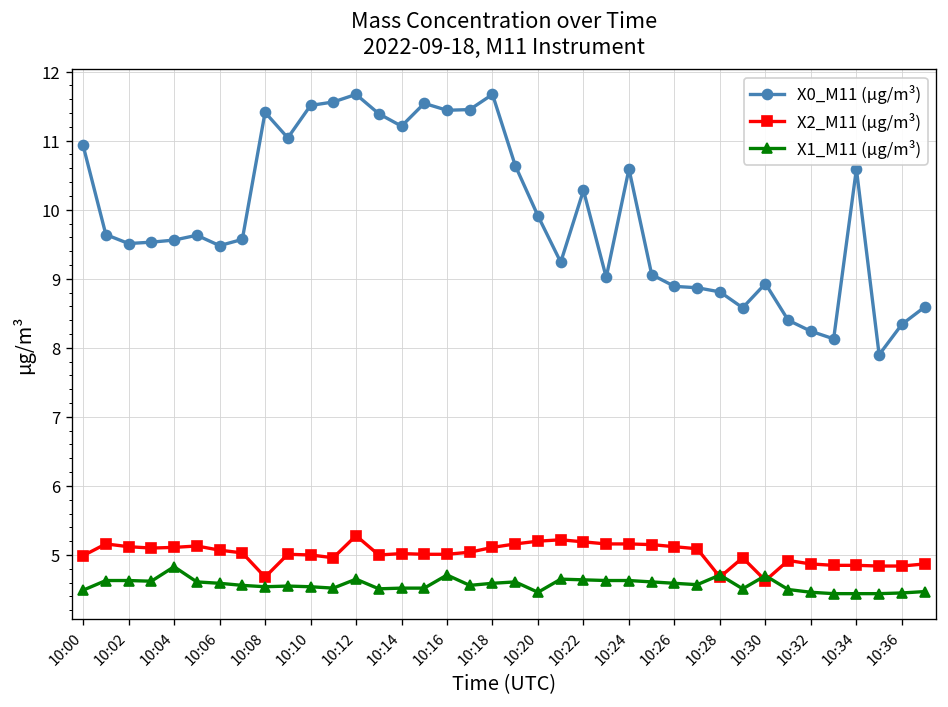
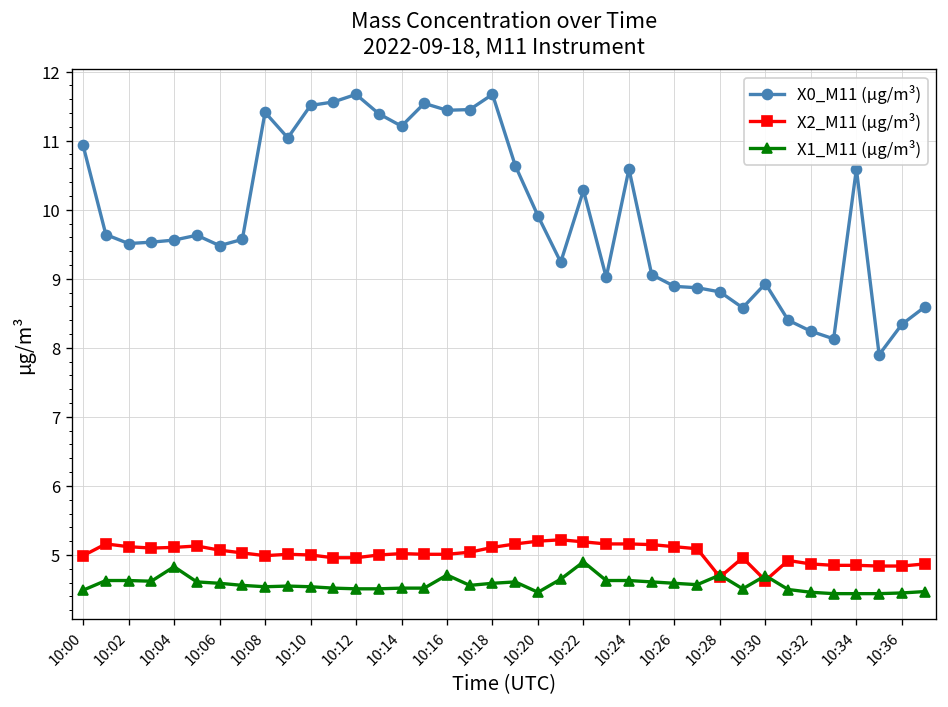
X2_M11 (μg/m³), 10:08: 4.7 -> 5.0
X2_M11 (μg/m³), 10:12: 5.3 -> 5.0
X1_M11 (μg/m³), 10:12: 4.7 -> 4.5
X1_M11 (μg/m³), 10:22: 4.6 -> 4.9
